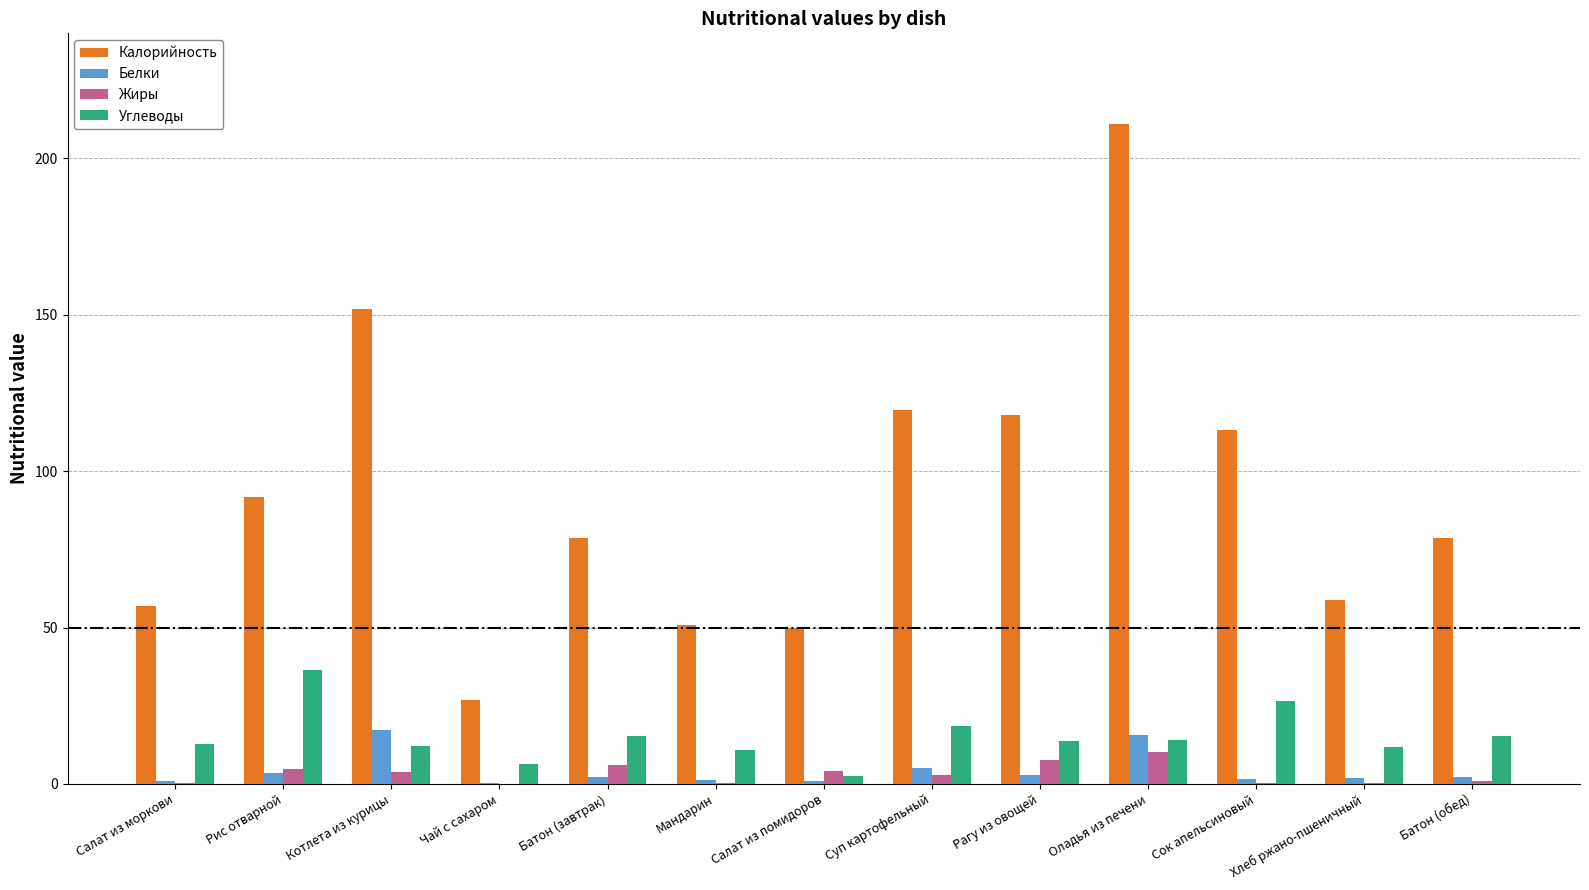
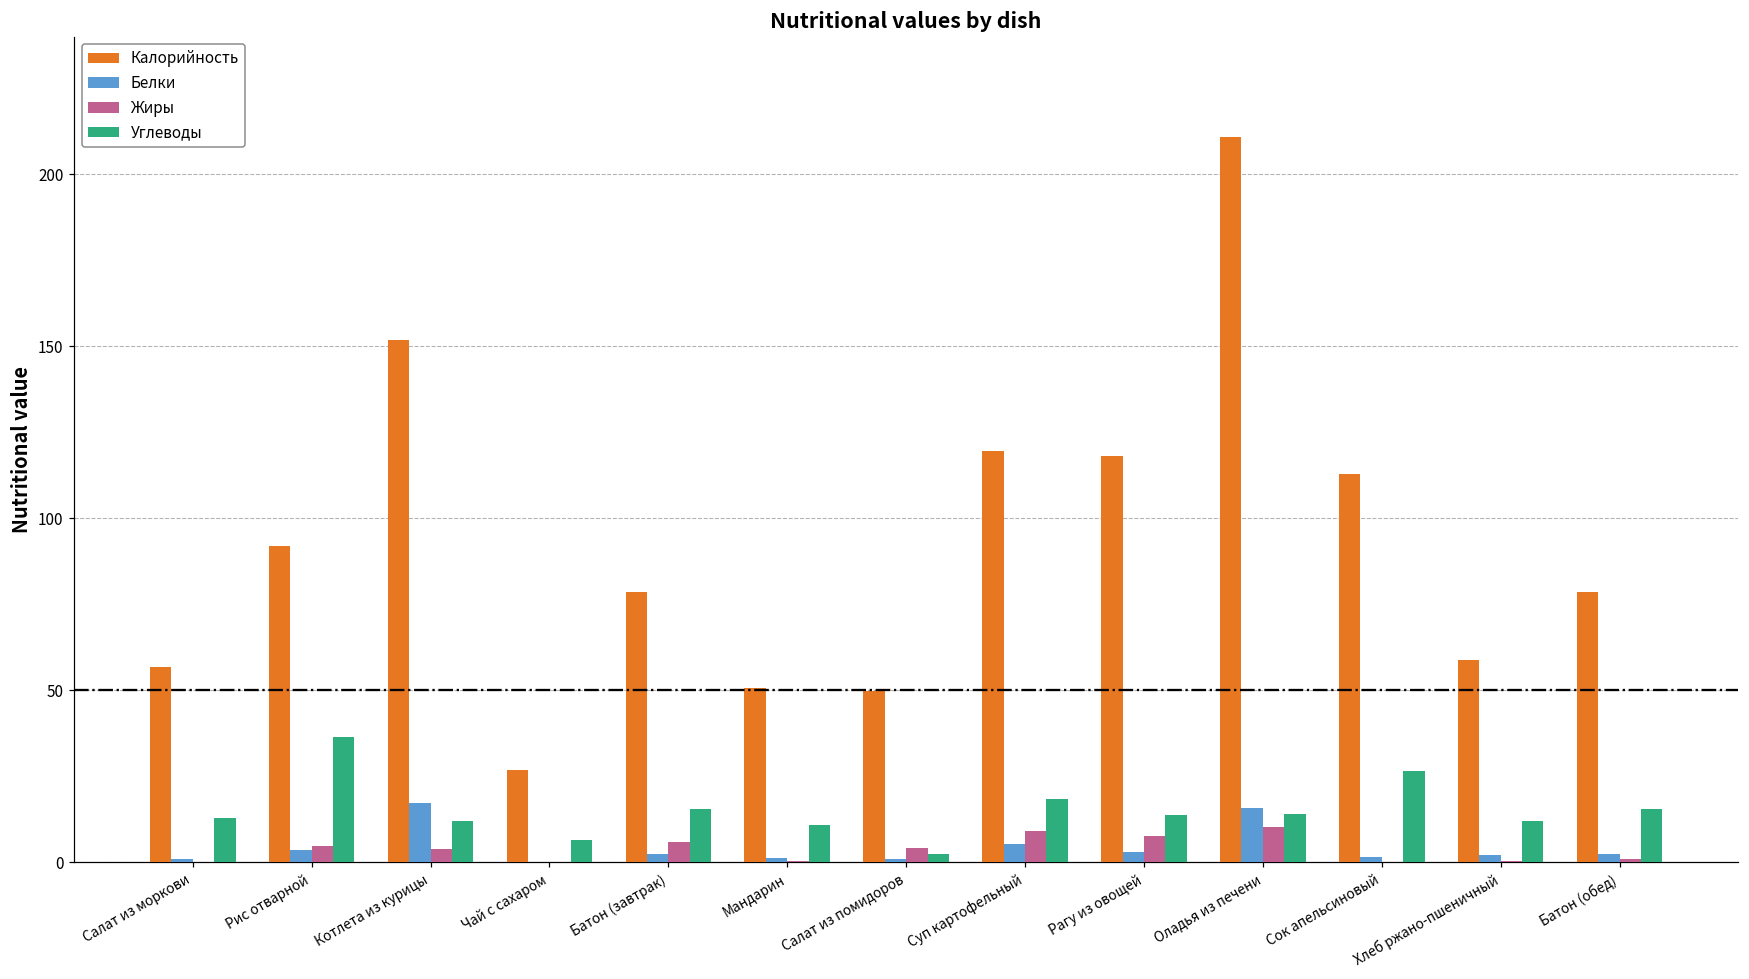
Жиры, Суп картофельный: 3 -> 9
